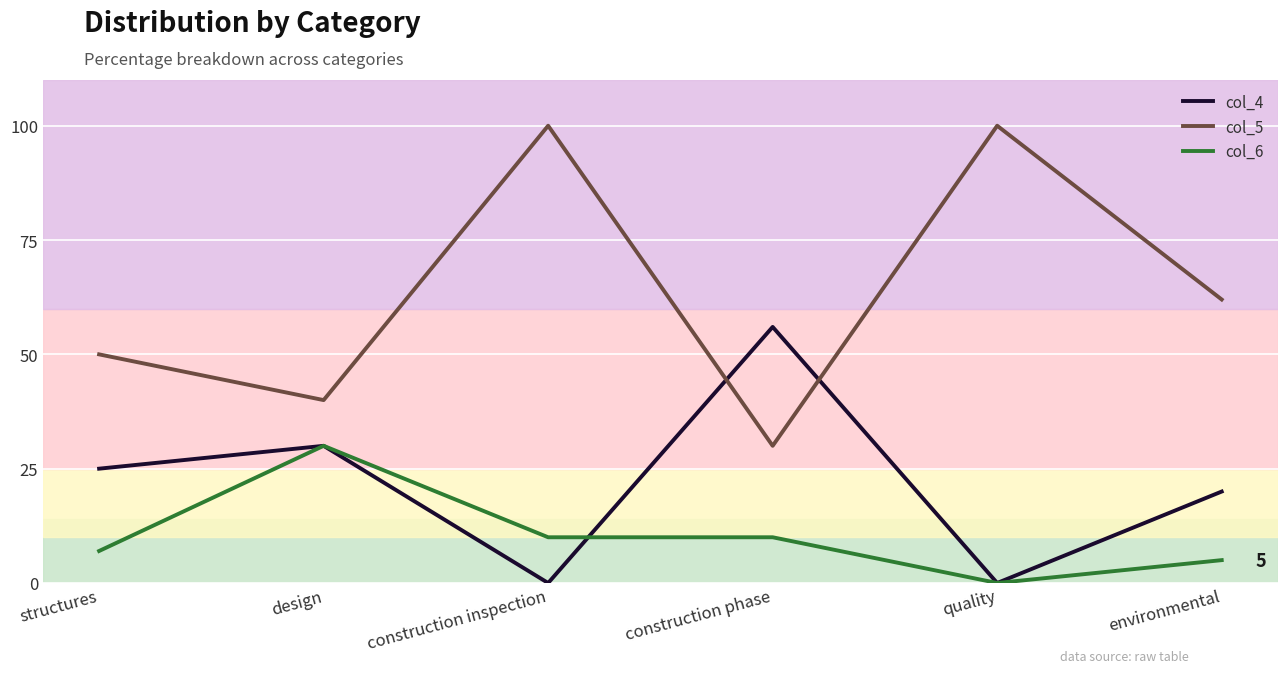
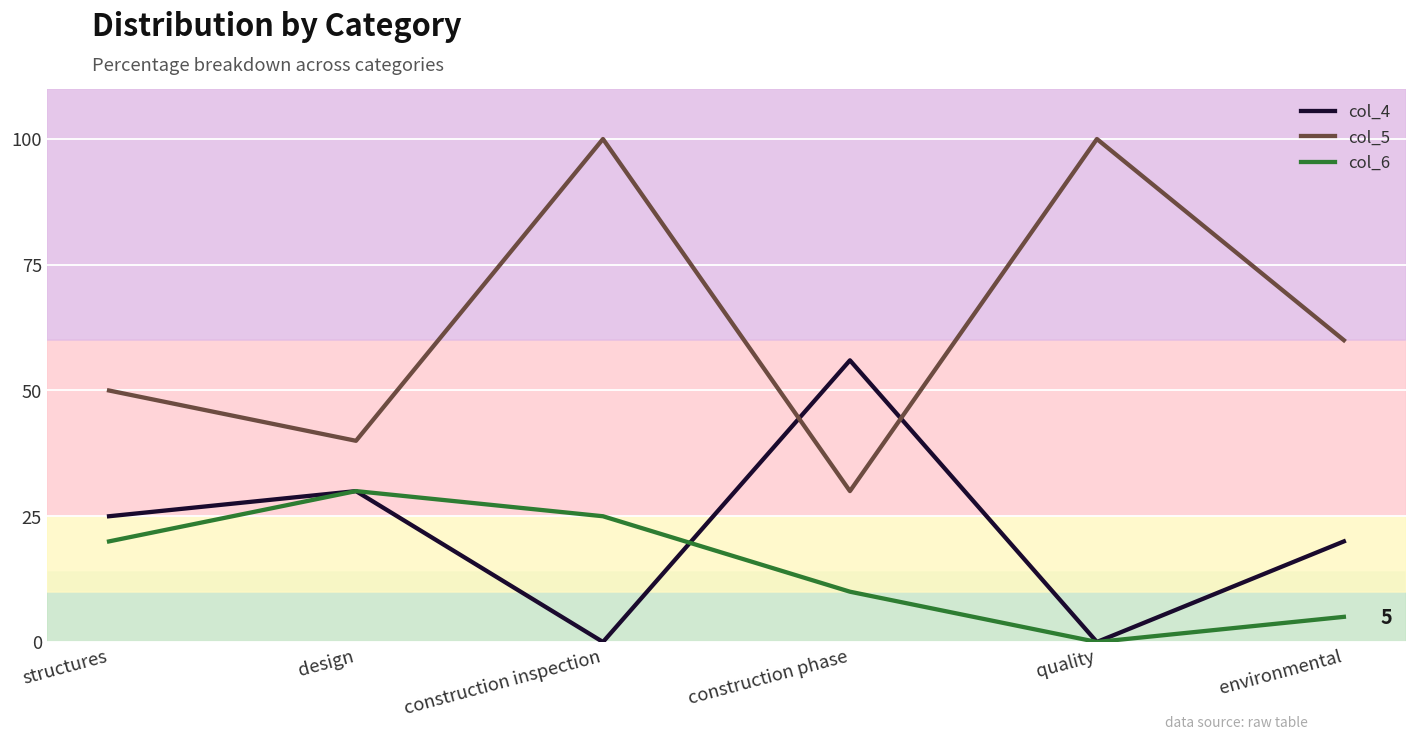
col_6, structures: 7 -> 20
col_6, construction inspection: 10 -> 25
col_5, environmental: 62 -> 60
